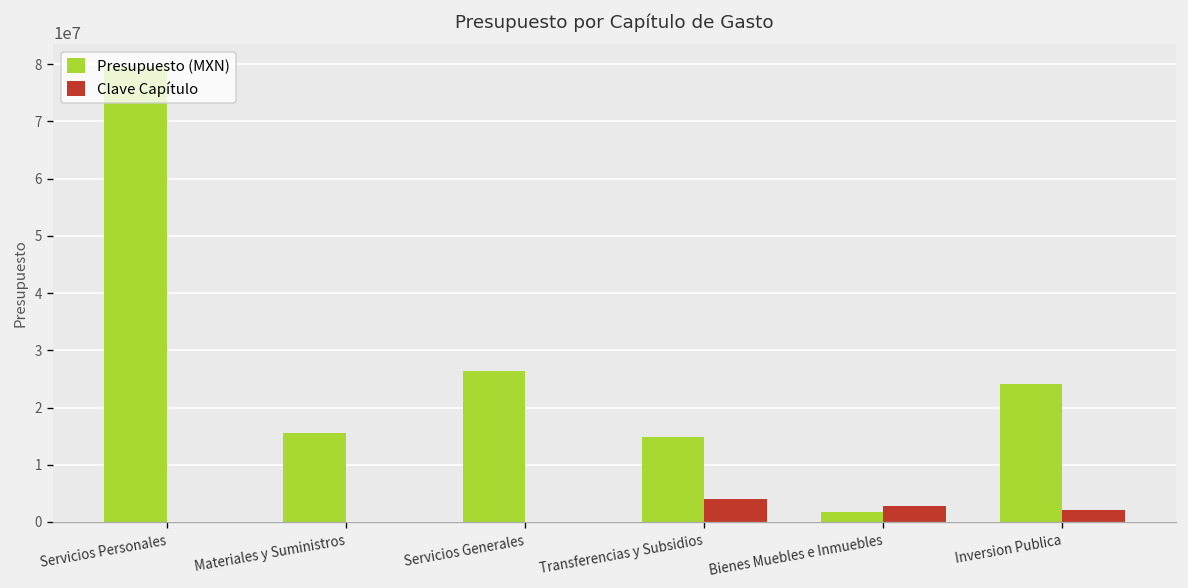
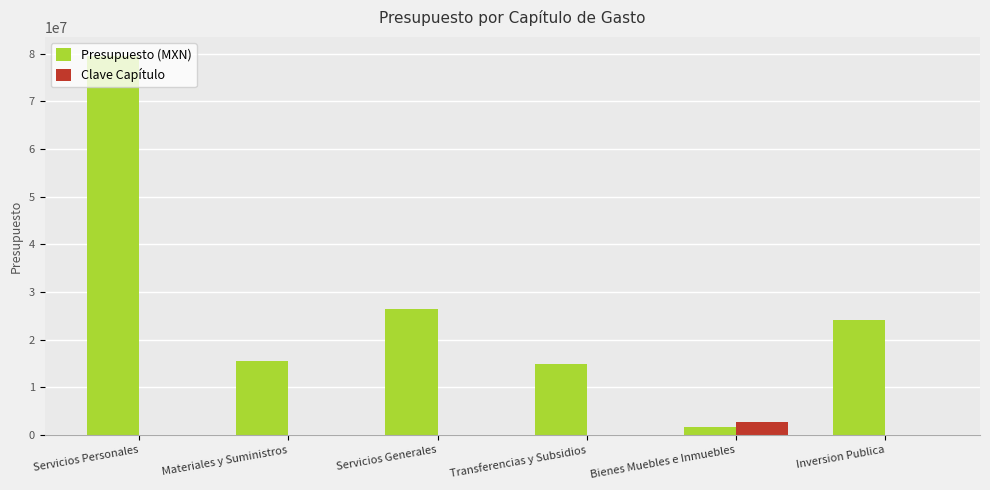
Clave Capítulo, Transferencias y Subsidios: 4000000 -> 0
Clave Capítulo, Inversion Publica: 2000000 -> 0
